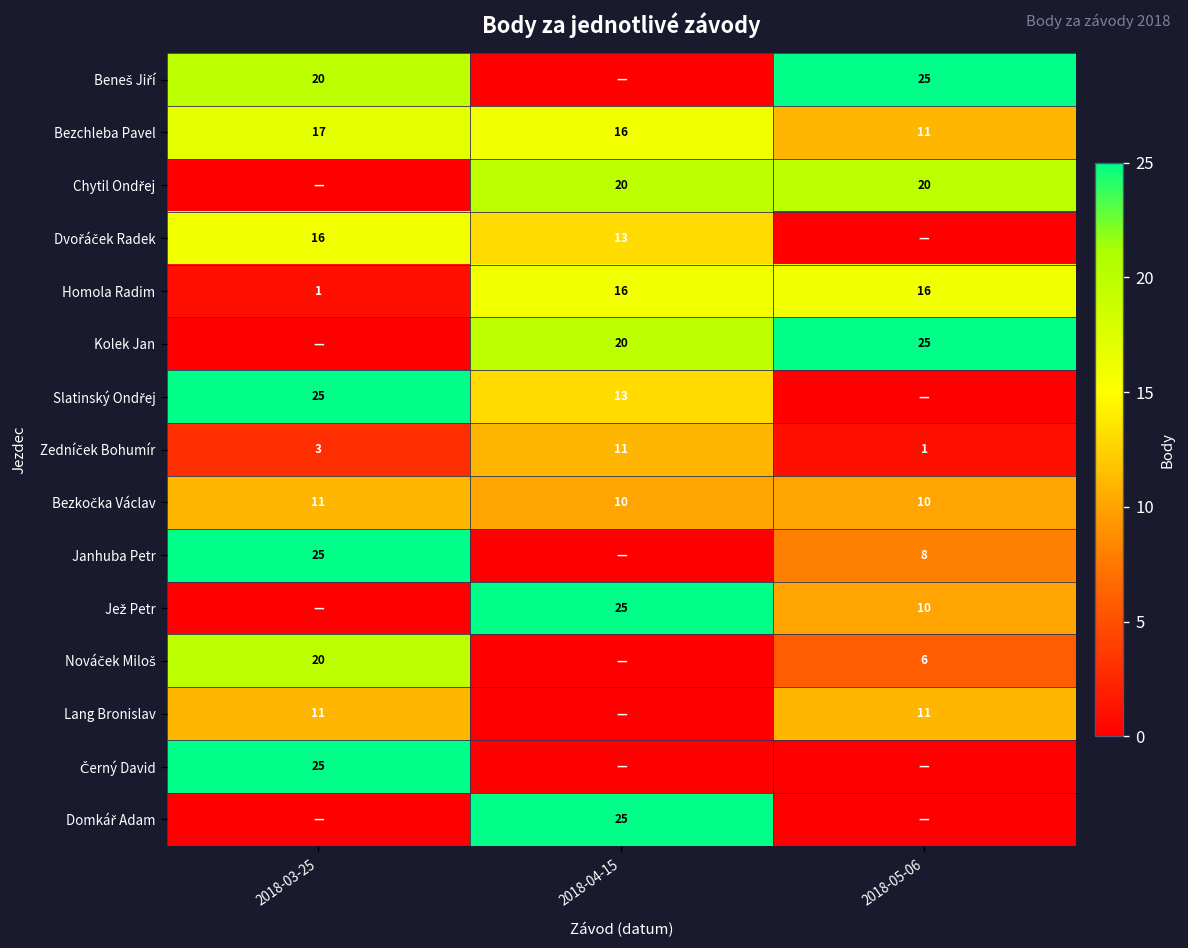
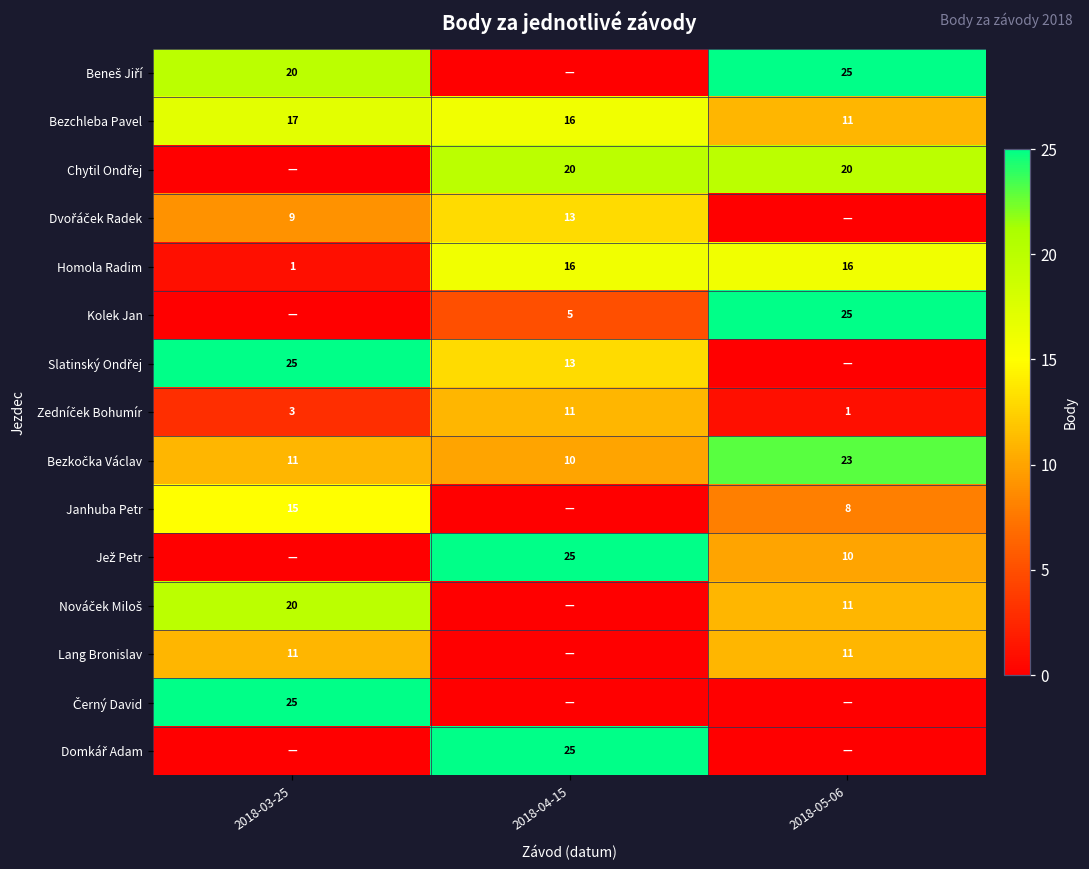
Dvořáček Radek, 2018-03-25: 16 -> 9
Kolek Jan, 2018-04-15: 20 -> 5
Bezkočka Václav, 2018-05-06: 10 -> 23
Janhuba Petr, 2018-03-25: 25 -> 15
Nováček Miloš, 2018-05-06: 6 -> 11
